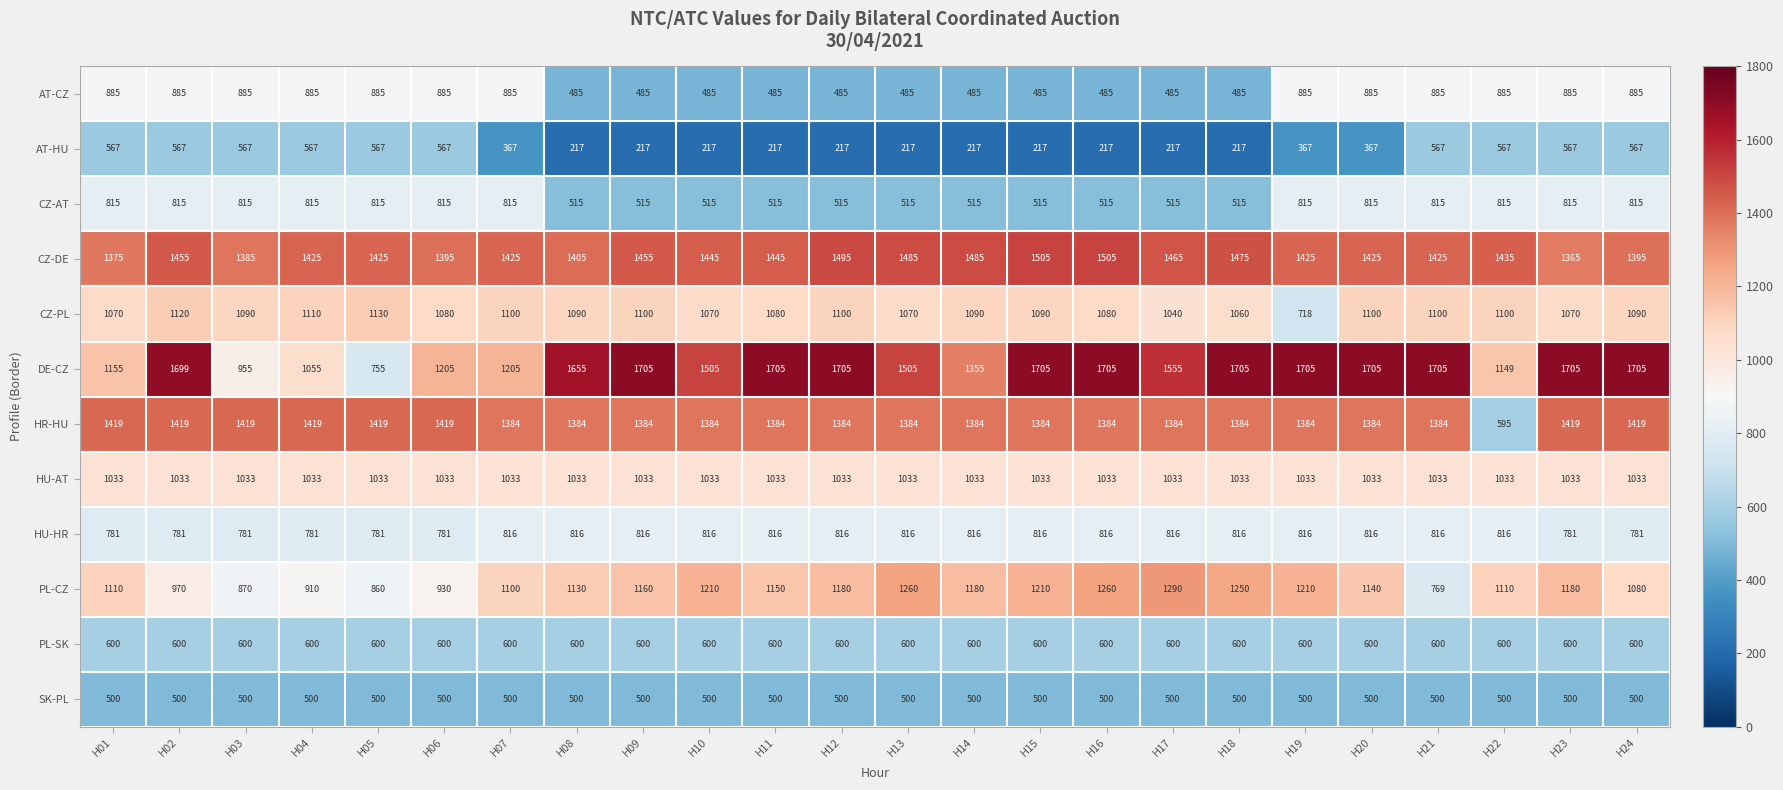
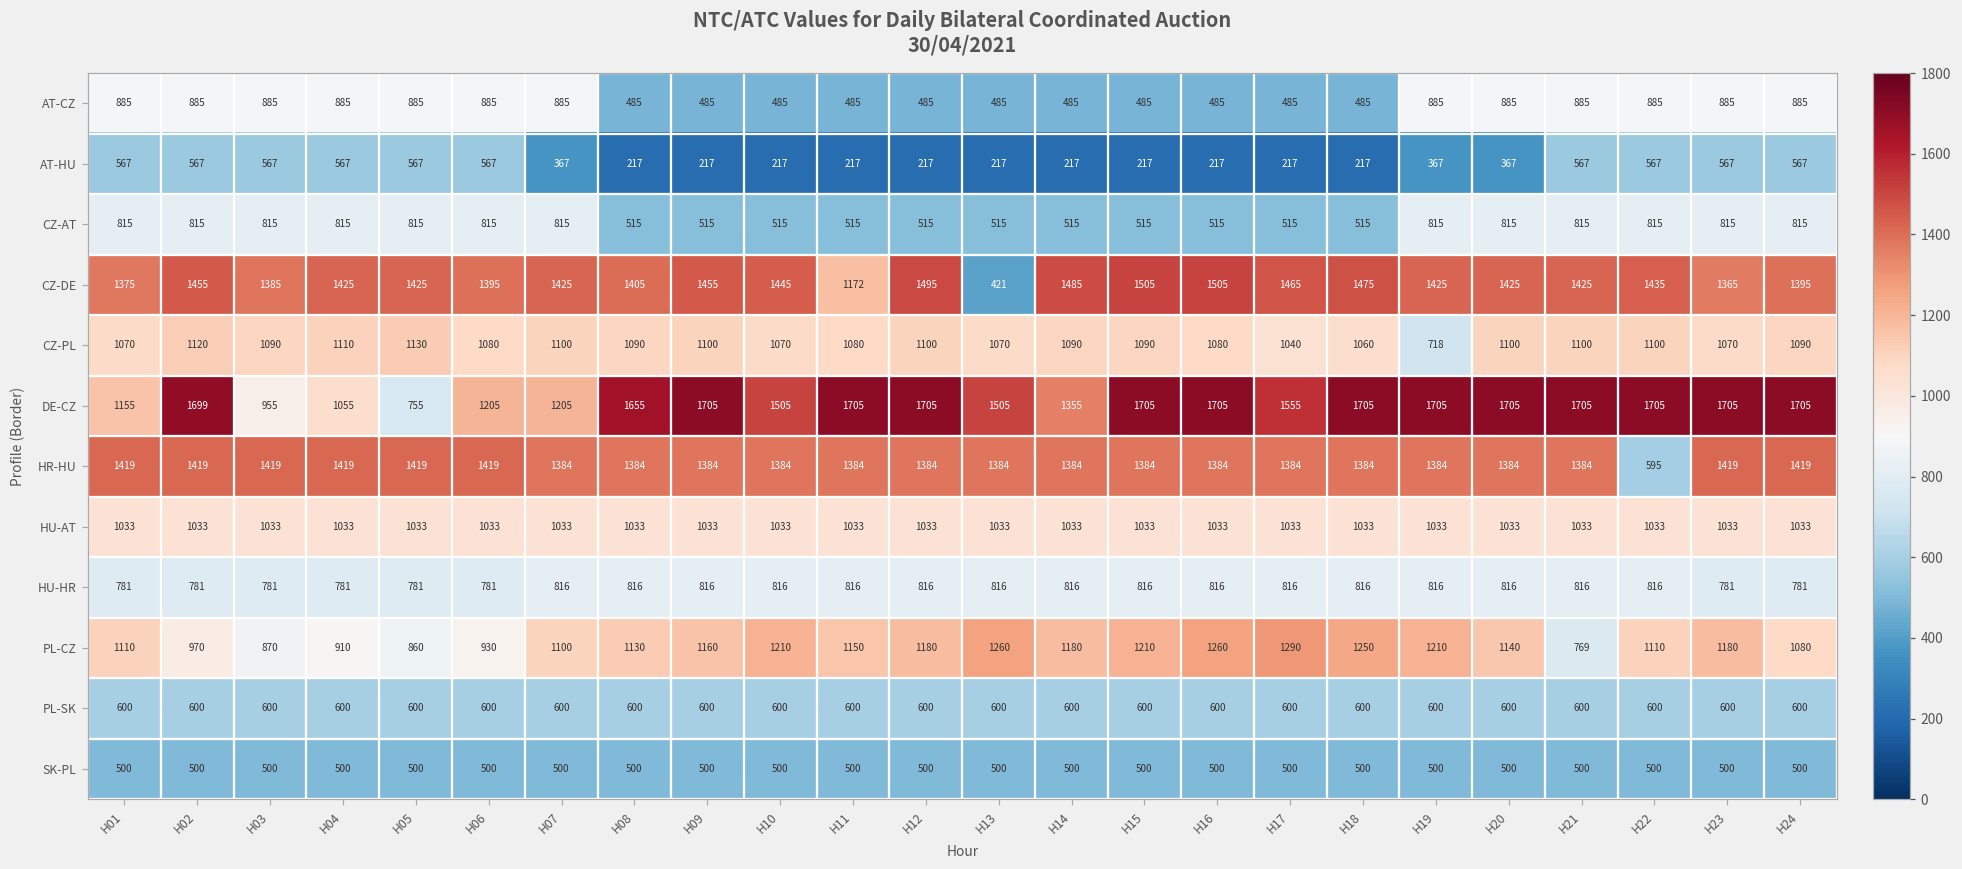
CZ-DE, H11: 1445 -> 1172
CZ-DE, H13: 1485 -> 421
DE-CZ, H22: 1149 -> 1705
